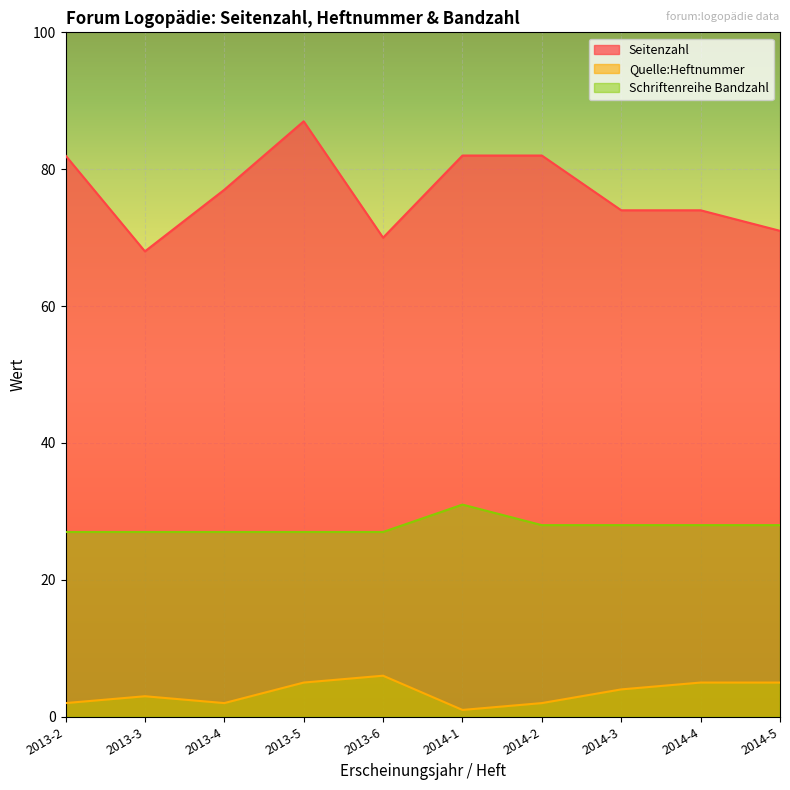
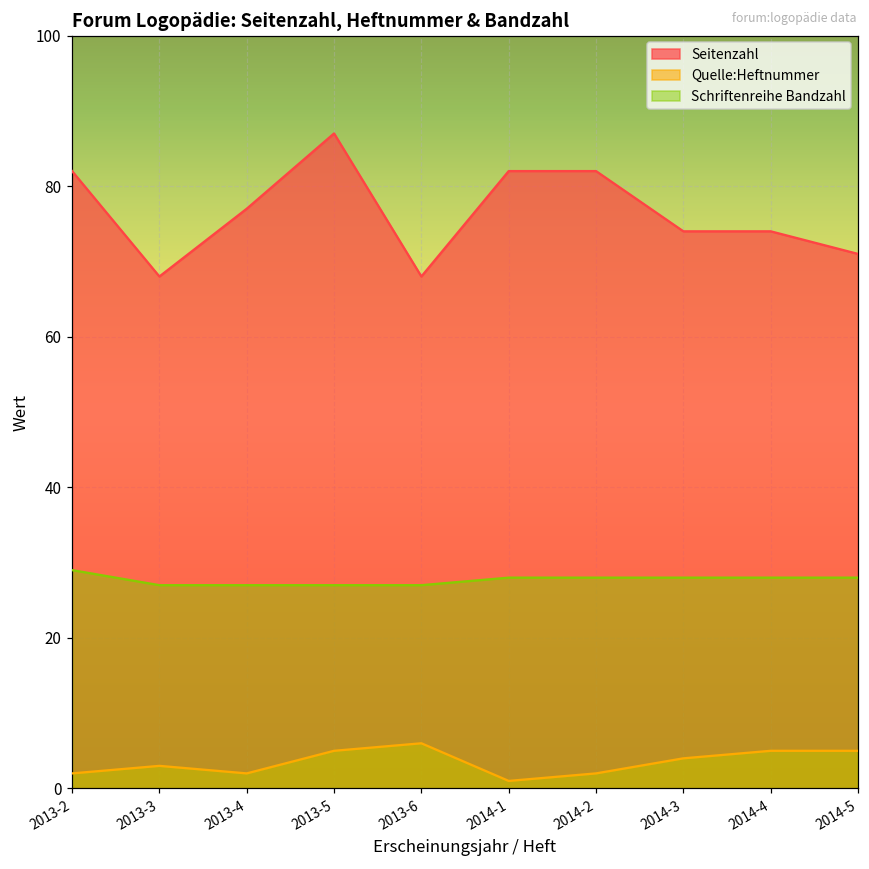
Schriftenreihe Bandzahl, 2013-2: 27 -> 29
Seitenzahl, 2013-6: 70 -> 68
Schriftenreihe Bandzahl, 2014-1: 31 -> 28
